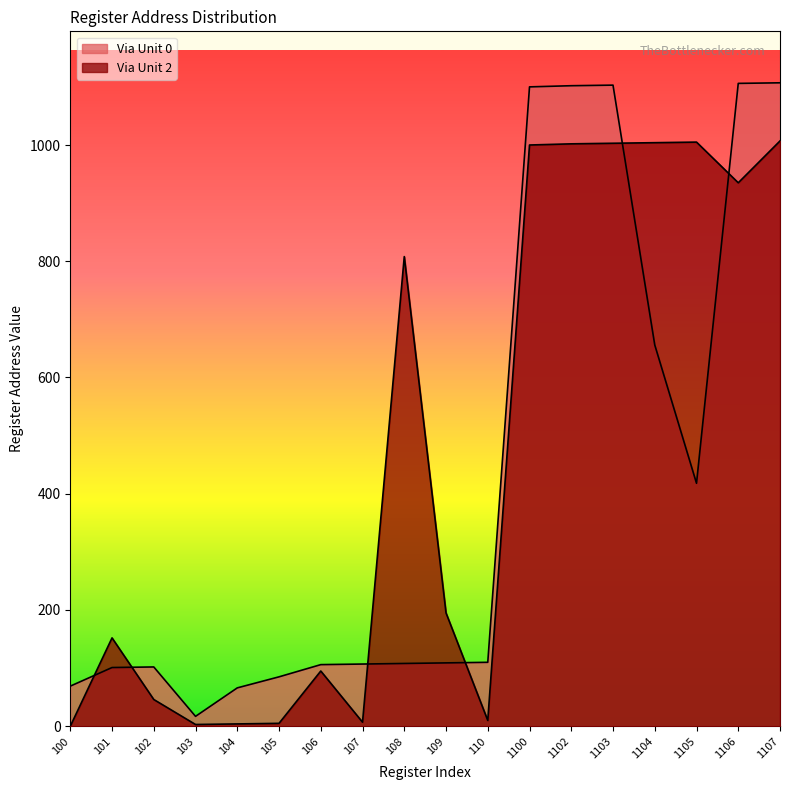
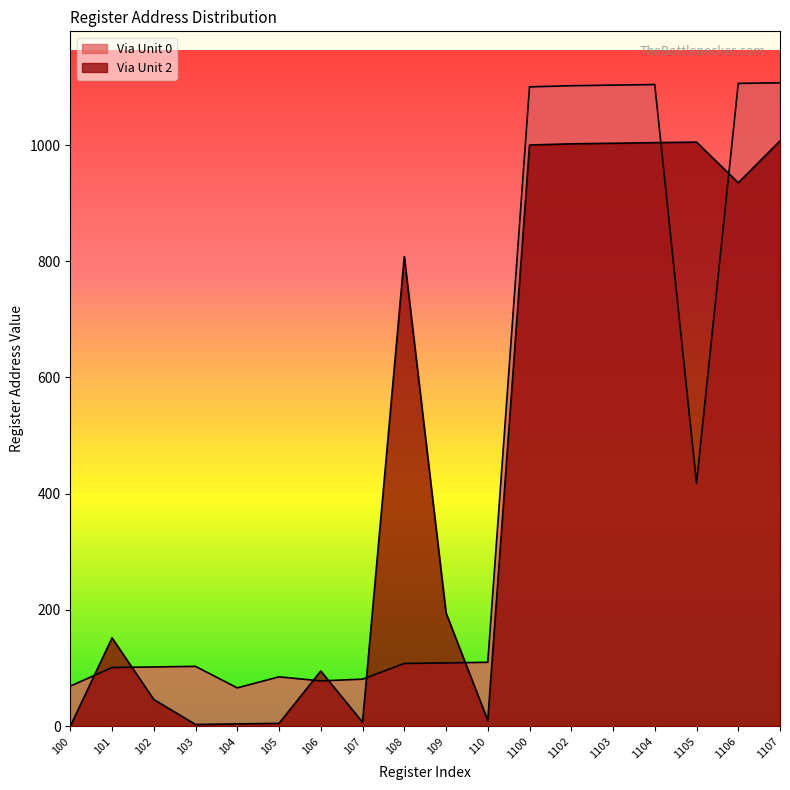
Via Unit 0, 103: 20 -> 100
Via Unit 0, 106: 110 -> 80
Via Unit 0, 107: 110 -> 80
Via Unit 0, 1104: 660 -> 1100
